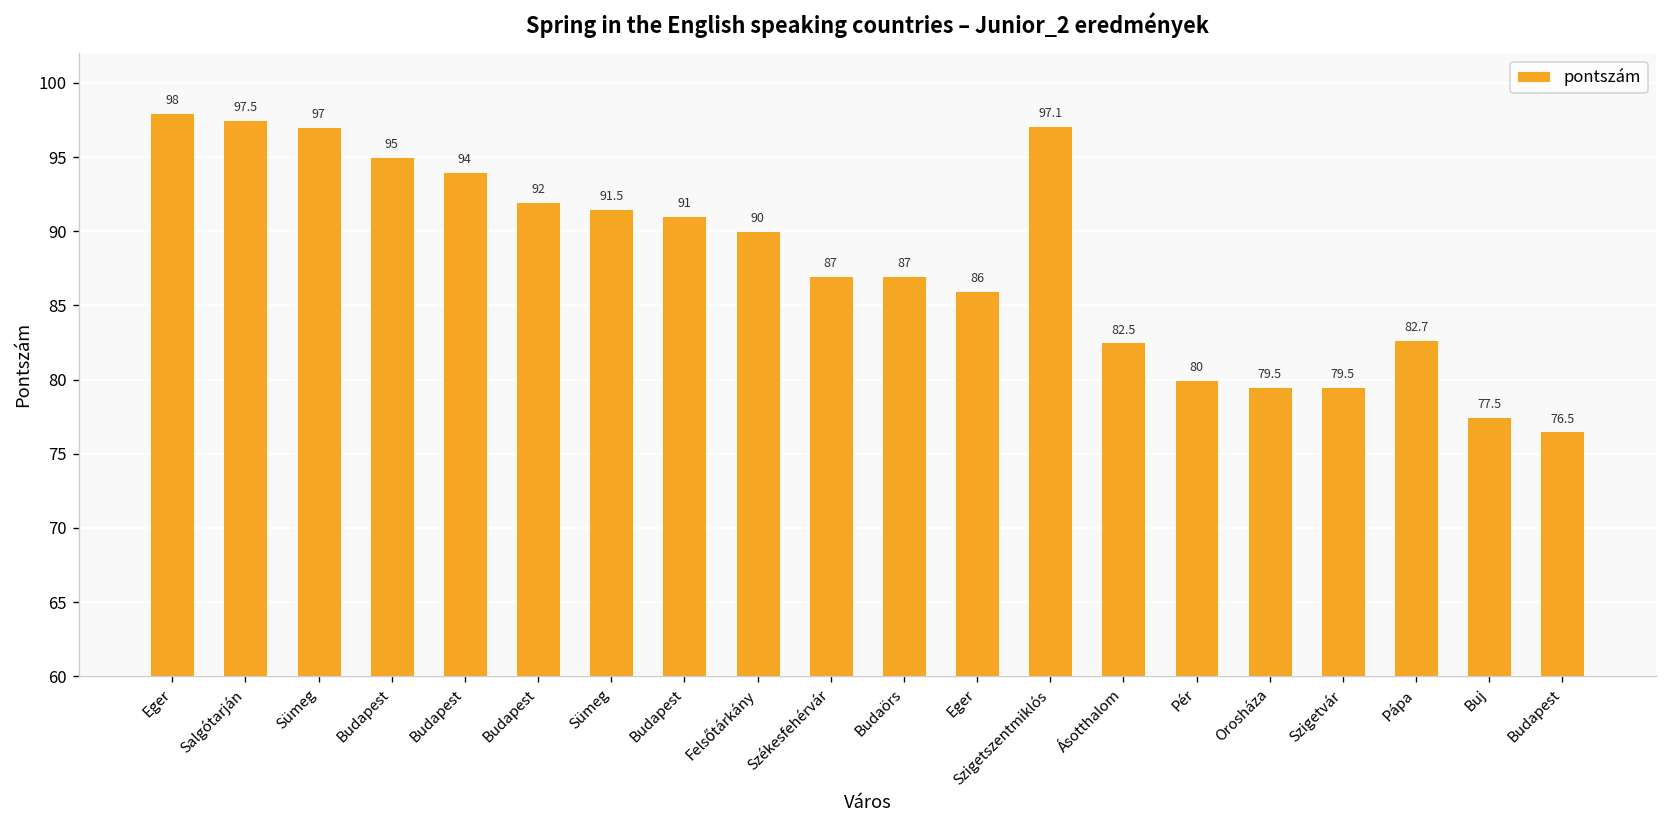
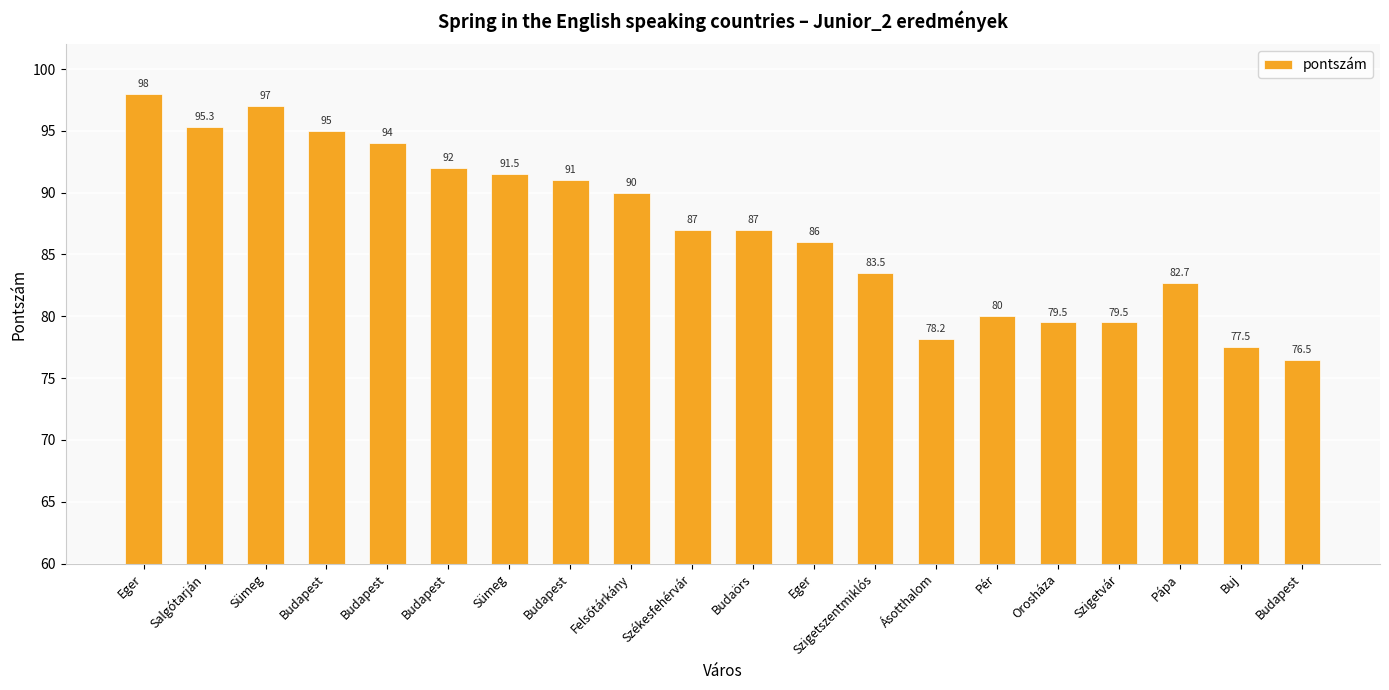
Salgótarján: 97.5 -> 95.3
Szigetszentmiklós: 97.1 -> 83.5
Ásotthalom: 82.5 -> 78.2
